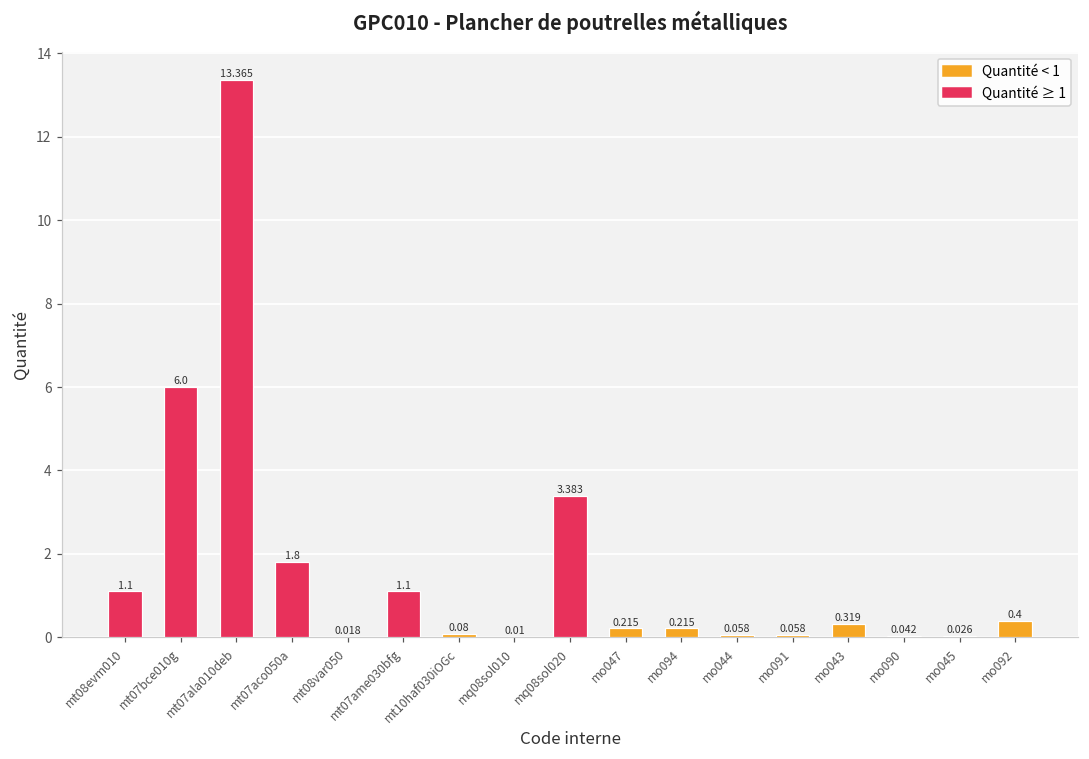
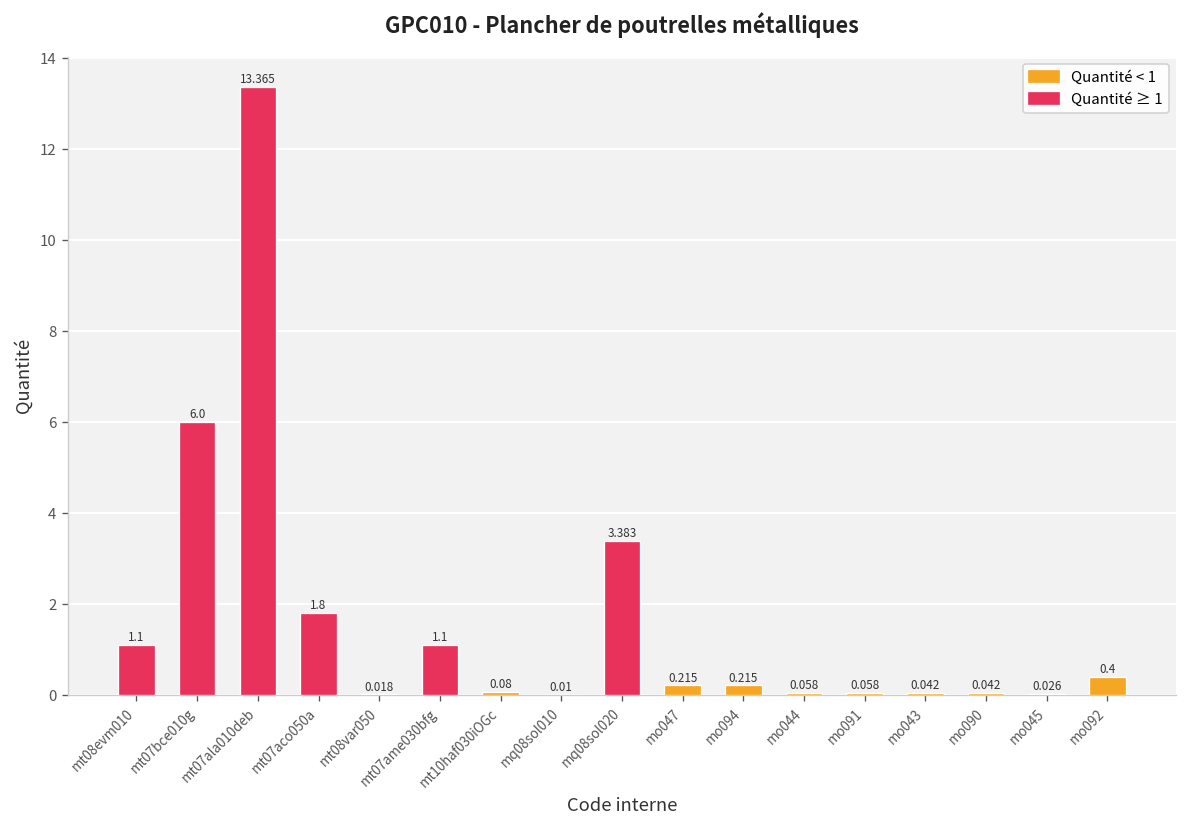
mo043: 0.319 -> 0.042
